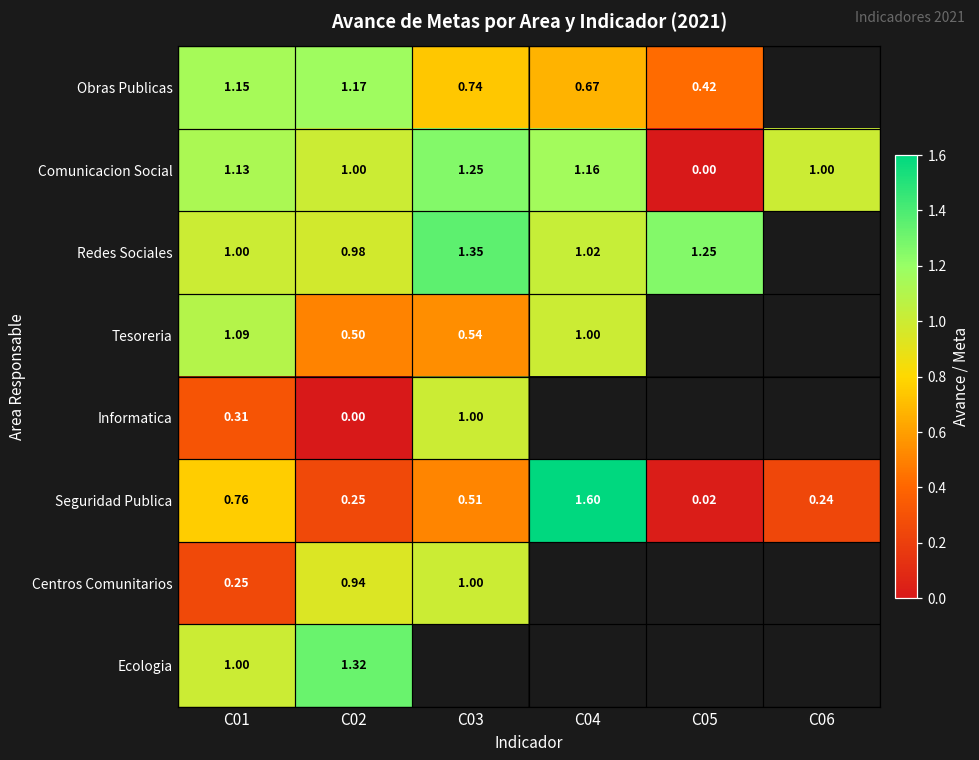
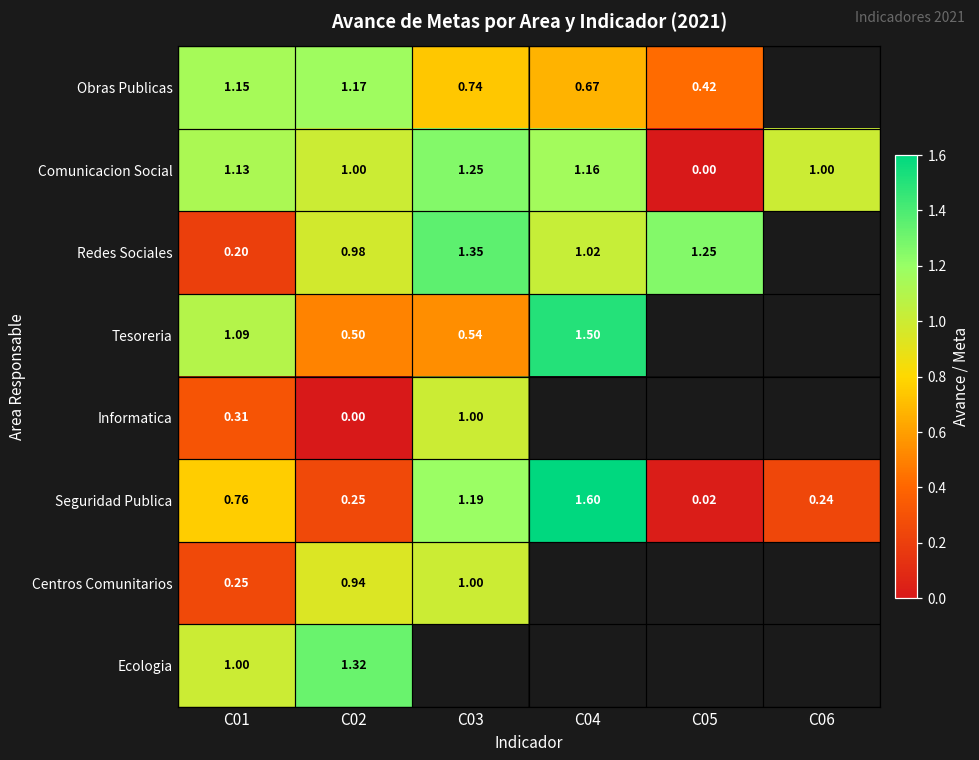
Redes Sociales, C01: 1.00 -> 0.20
Tesoreria, C04: 1.00 -> 1.50
Seguridad Publica, C03: 0.51 -> 1.19
